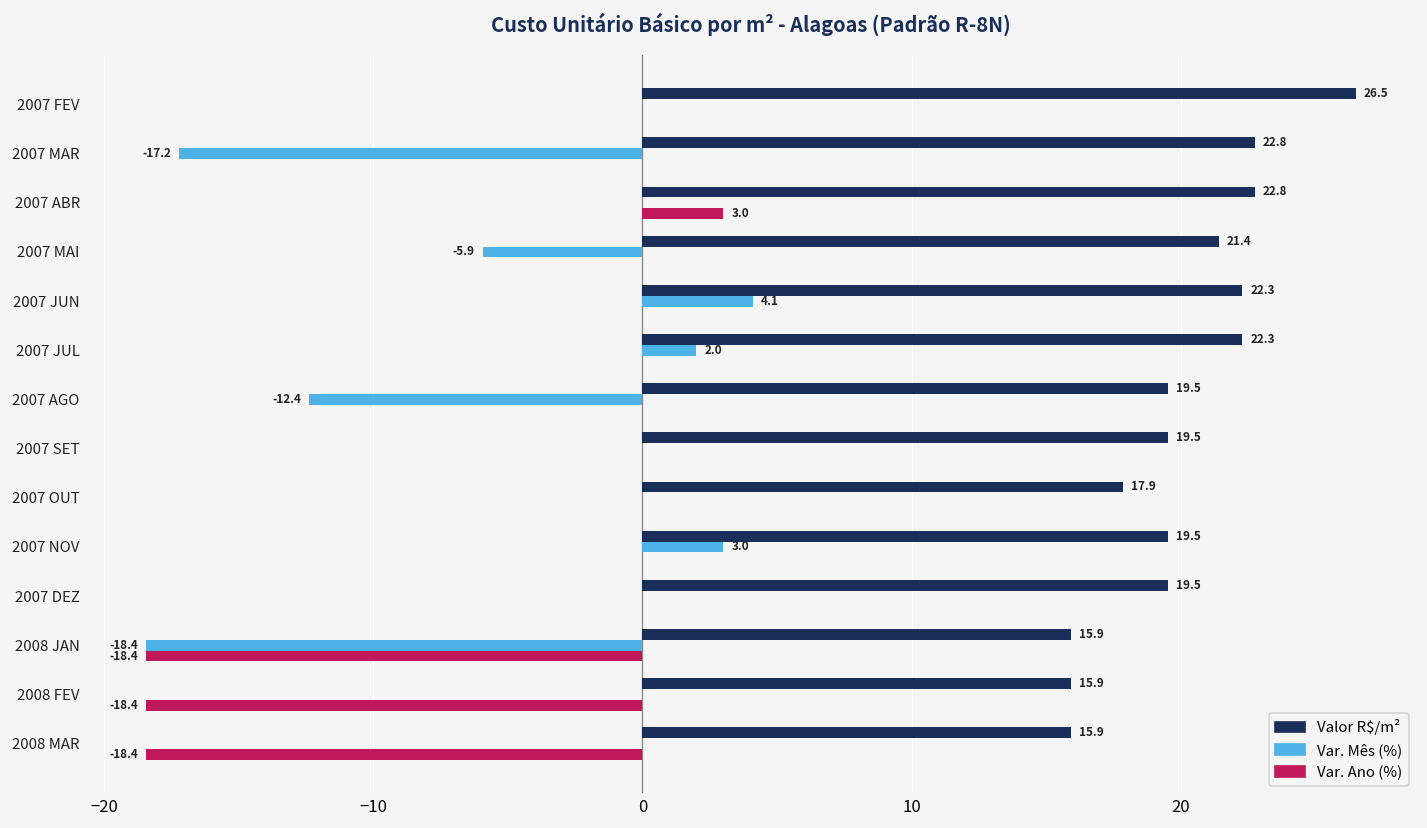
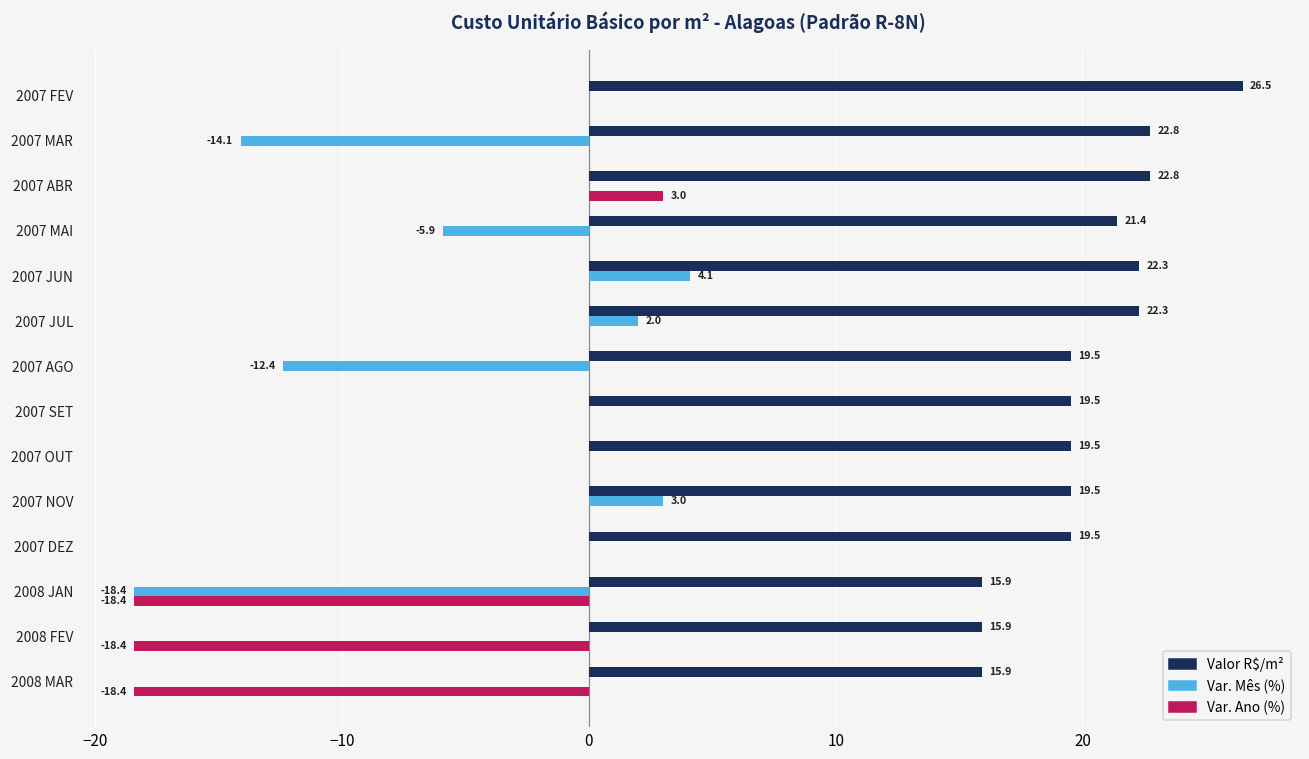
Var. Mês (%), 2007 MAR: -17.2 -> -14.1
Valor R$/m², 2007 OUT: 17.9 -> 19.5
